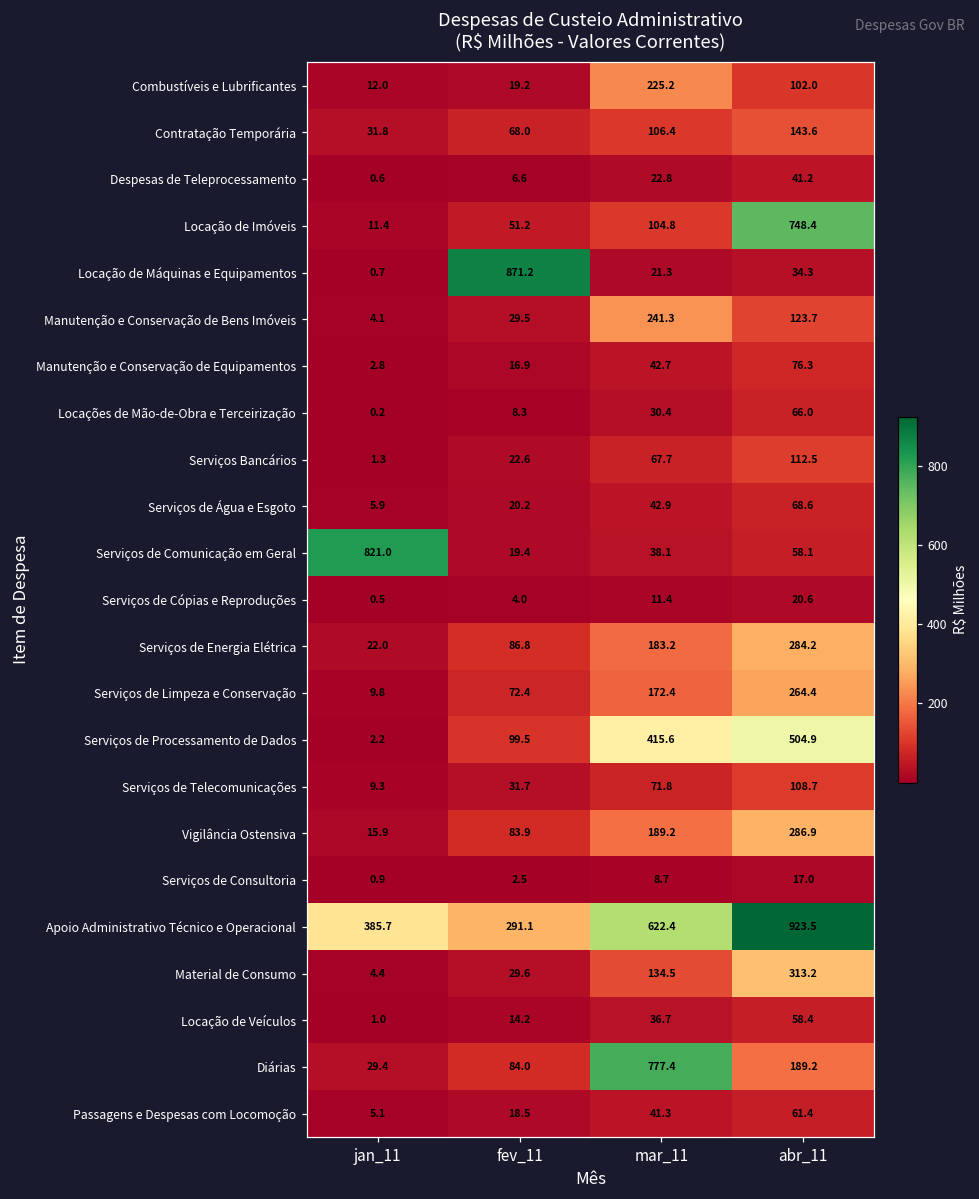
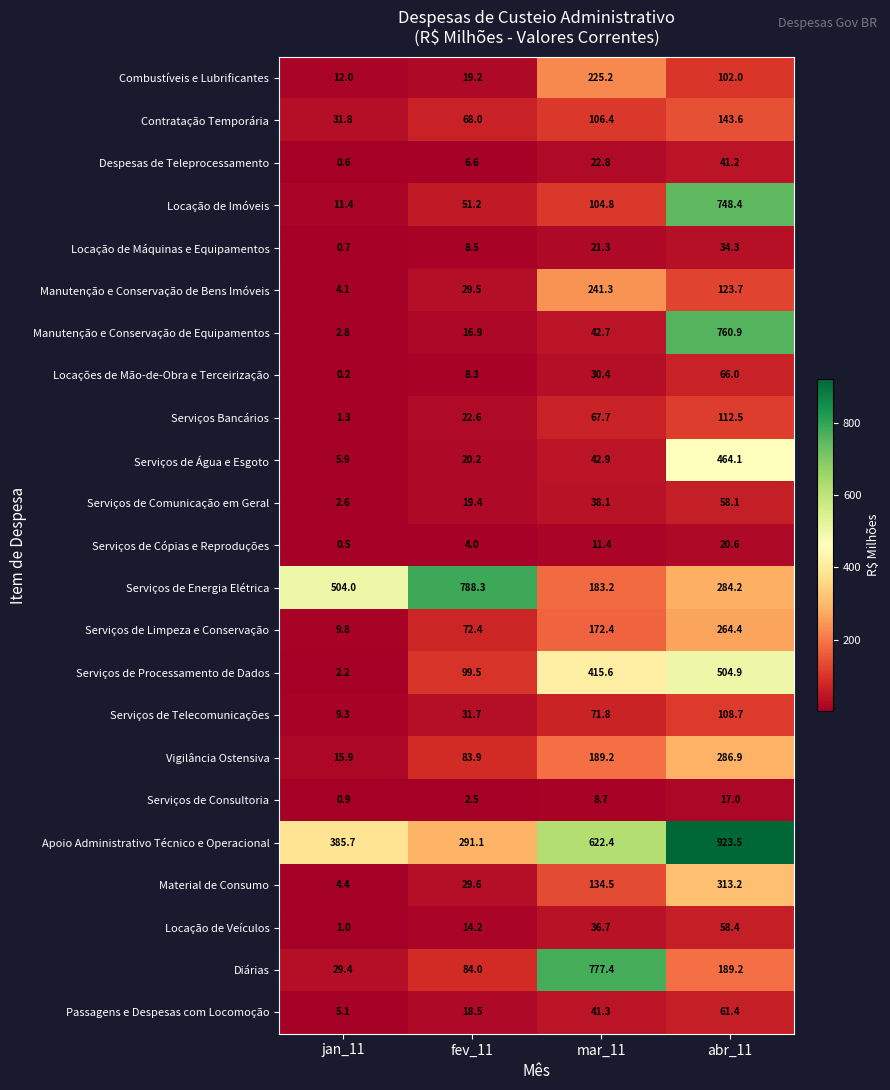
Locação de Máquinas e Equipamentos, fev_11: 871.2 -> 8.5
Manutenção e Conservação de Equipamentos, abr_11: 76.3 -> 760.9
Serviços de Água e Esgoto, abr_11: 68.6 -> 464.1
Serviços de Comunicação em Geral, jan_11: 821.0 -> 2.6
Serviços de Energia Elétrica, jan_11: 22.0 -> 504.0
Serviços de Energia Elétrica, fev_11: 86.8 -> 788.3
